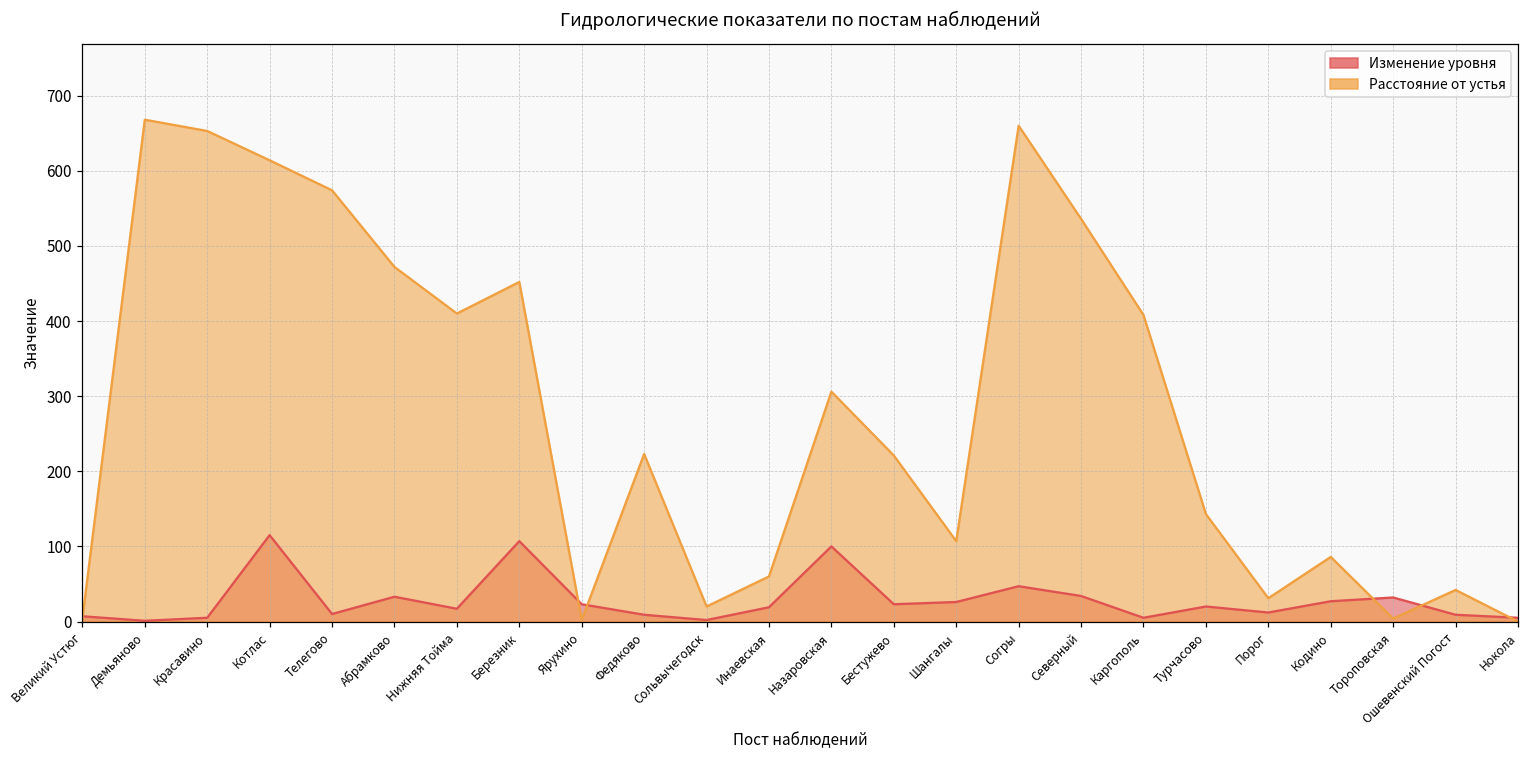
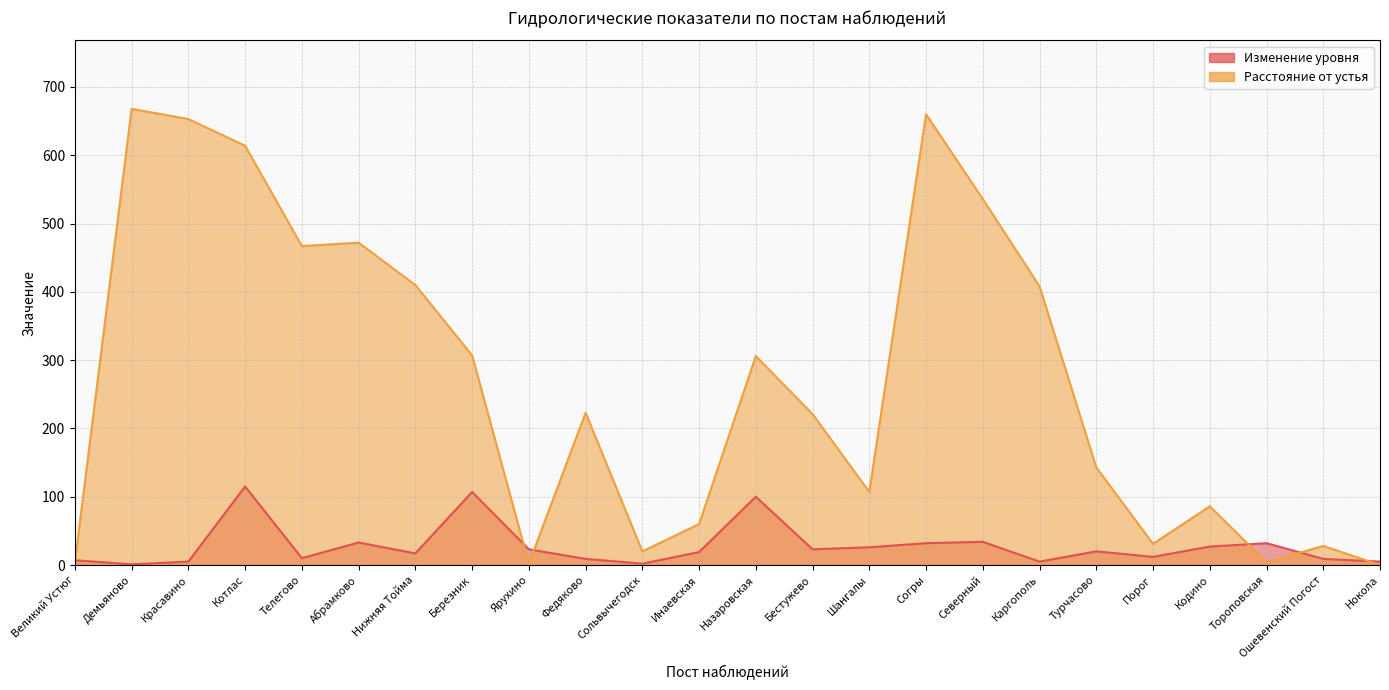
Расстояние от устья, Телегово: 570 -> 470
Расстояние от устья, Березник: 450 -> 310
Изменение уровня, Согры: 50 -> 30
Расстояние от устья, Ошевенский Погост: 40 -> 30
